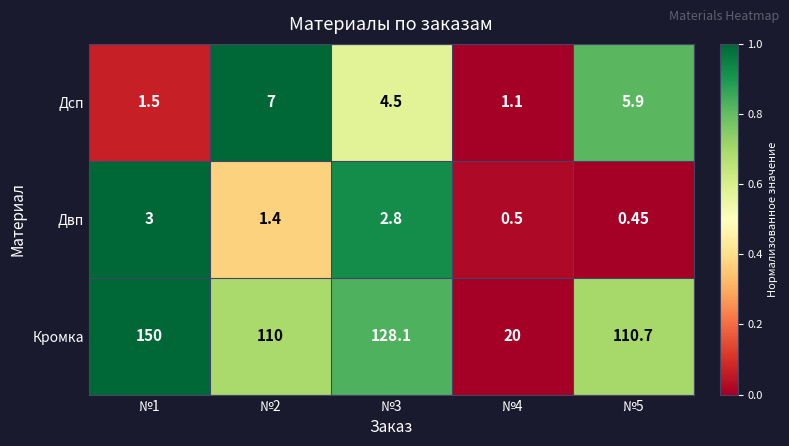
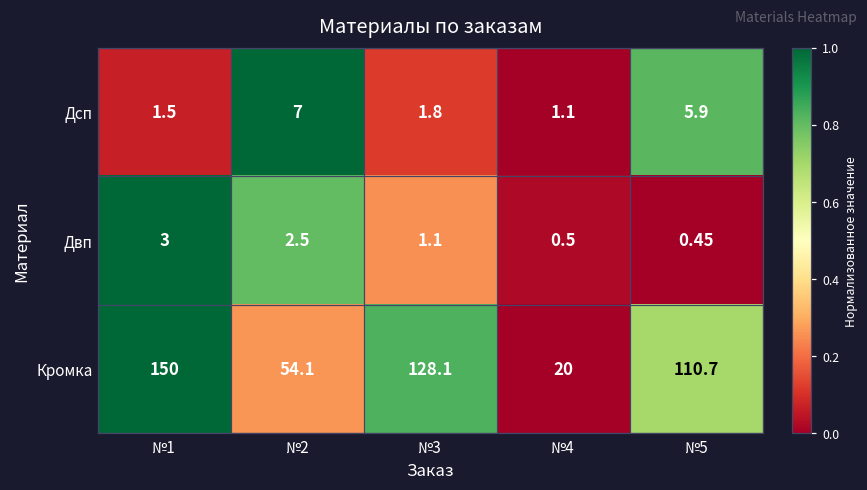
Дсп, №3: 4.5 -> 1.8
Двп, №2: 1.4 -> 2.5
Двп, №3: 2.8 -> 1.1
Кромка, №2: 110 -> 54.1
